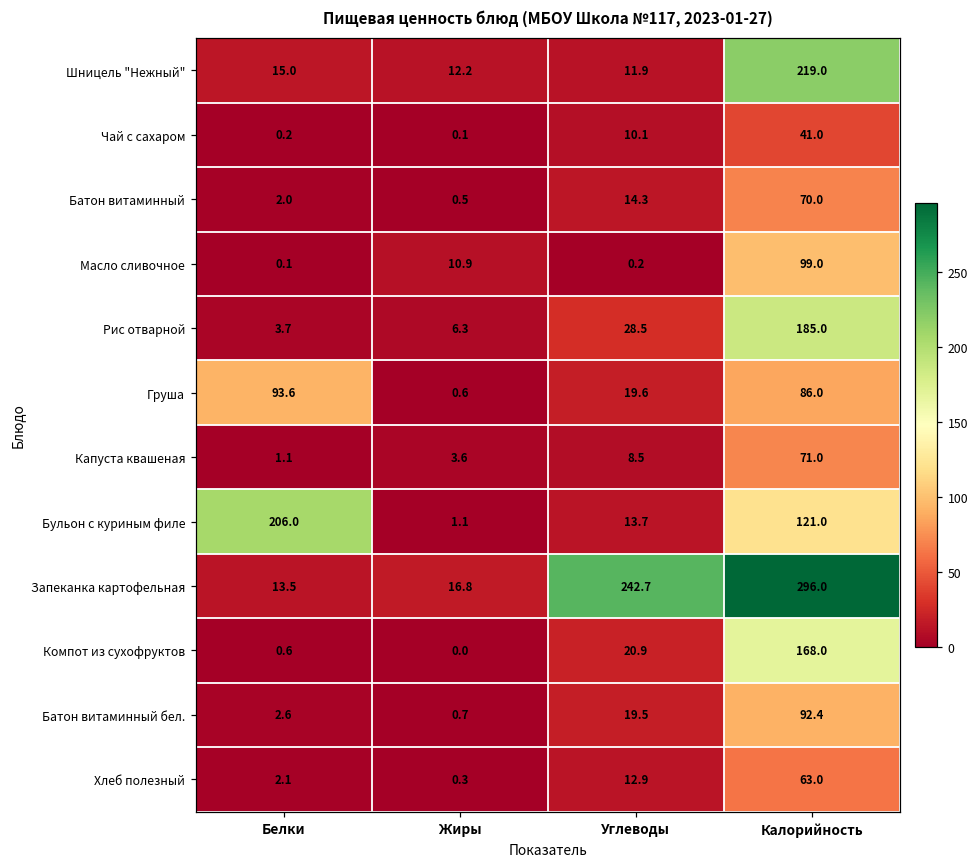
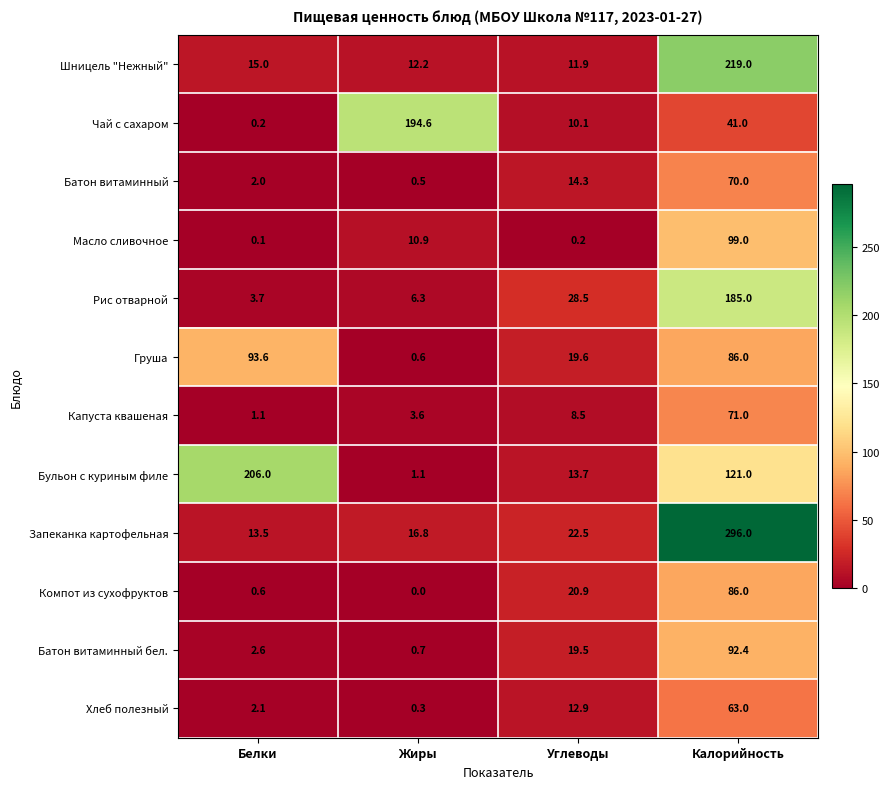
Чай с сахаром, Жиры: 0.1 -> 194.6
Запеканка картофельная, Углеводы: 242.7 -> 22.5
Компот из сухофруктов, Калорийность: 168.0 -> 86.0
